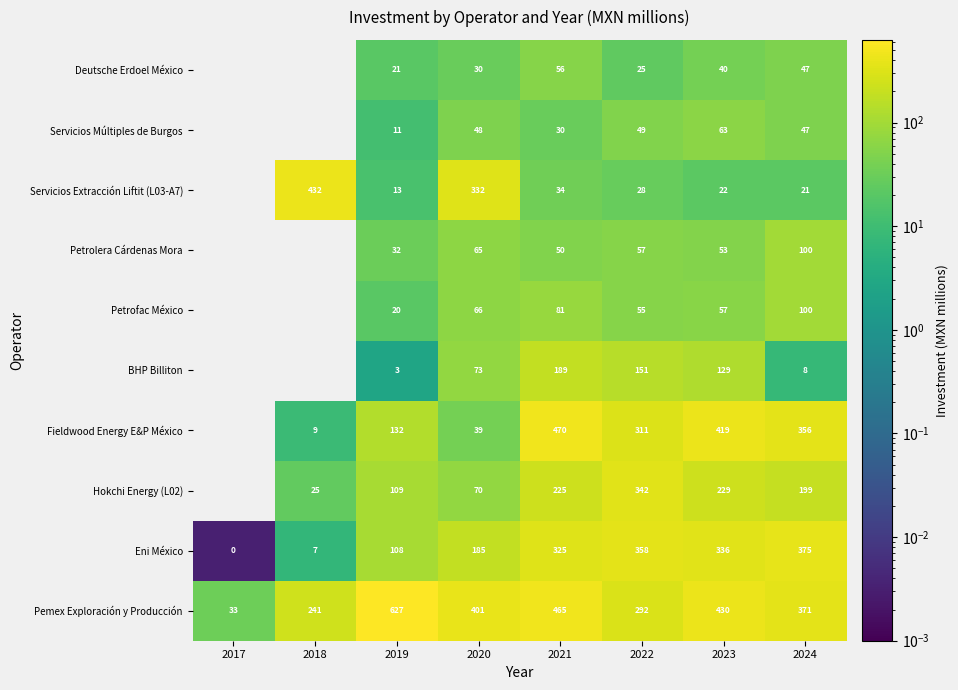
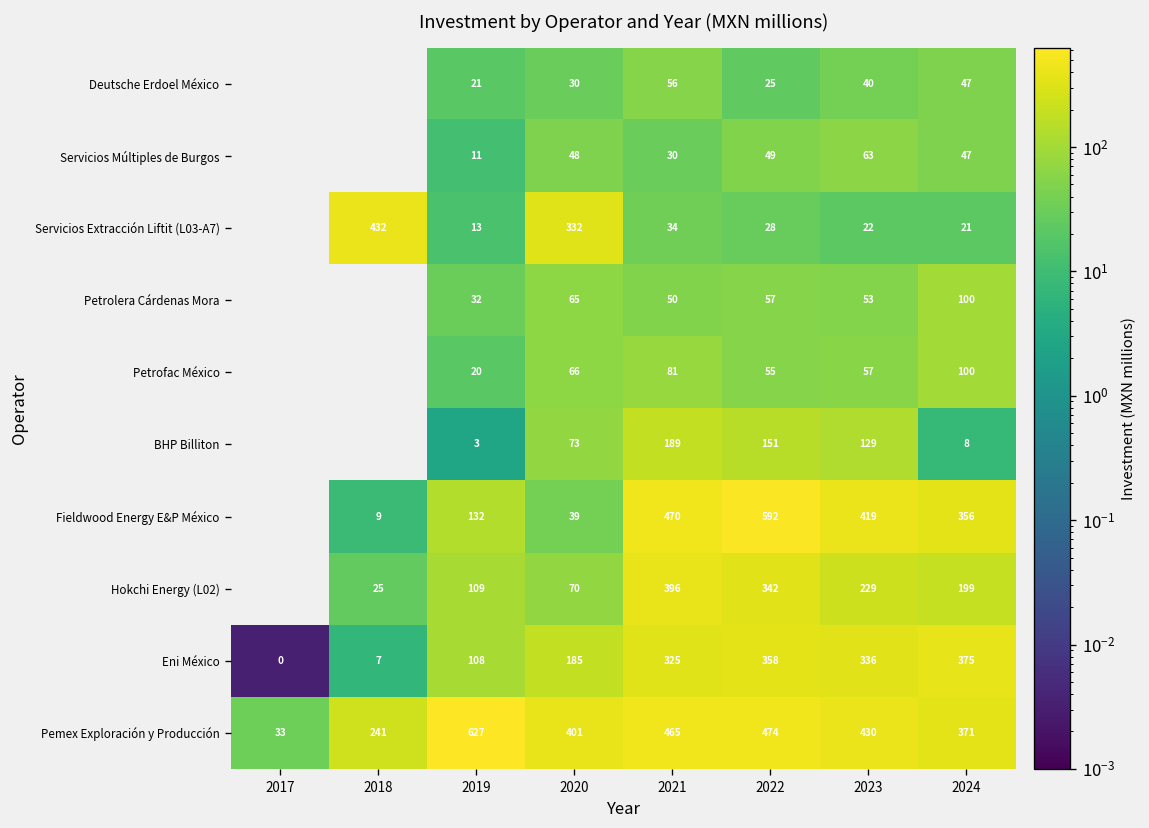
Fieldwood Energy E&P México, 2022: 311 -> 592
Hokchi Energy (L02), 2021: 225 -> 396
Pemex Exploración y Producción, 2022: 292 -> 474
